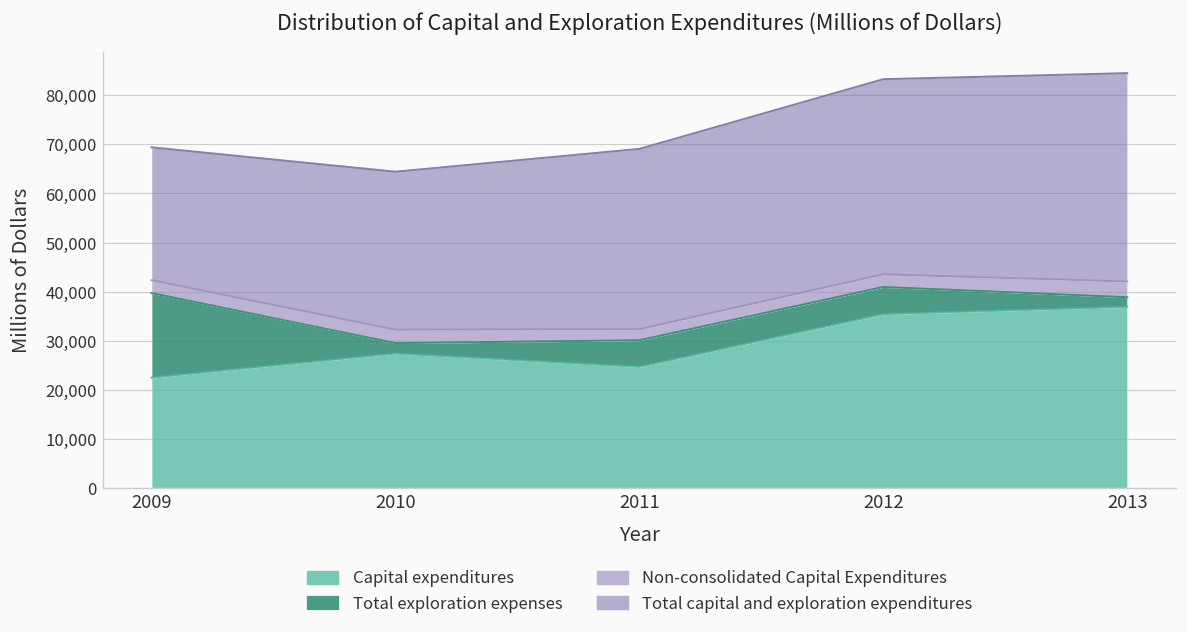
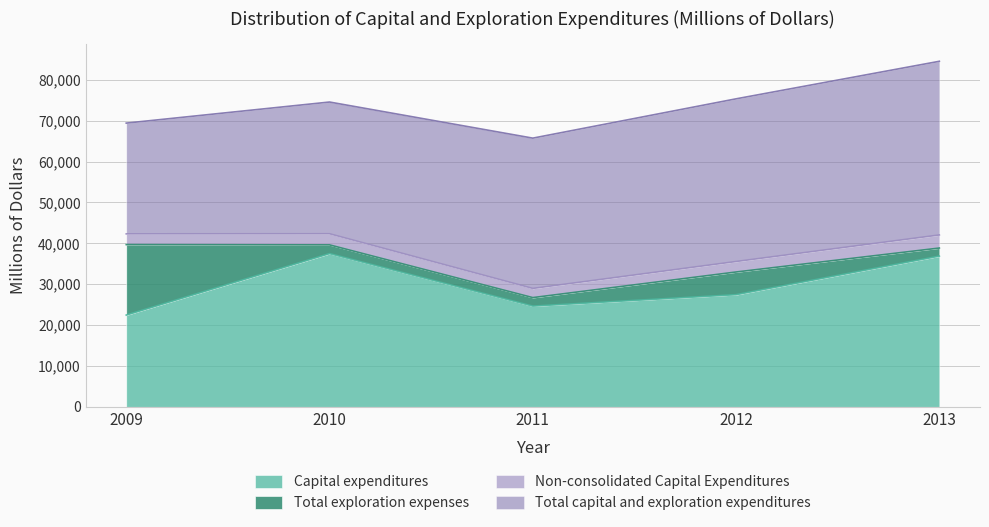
Capital expenditures, 2010: 27,000 -> 37,000
Total exploration expenses, 2011: 5,000 -> 2,000
Capital expenditures, 2012: 35,000 -> 27,000
